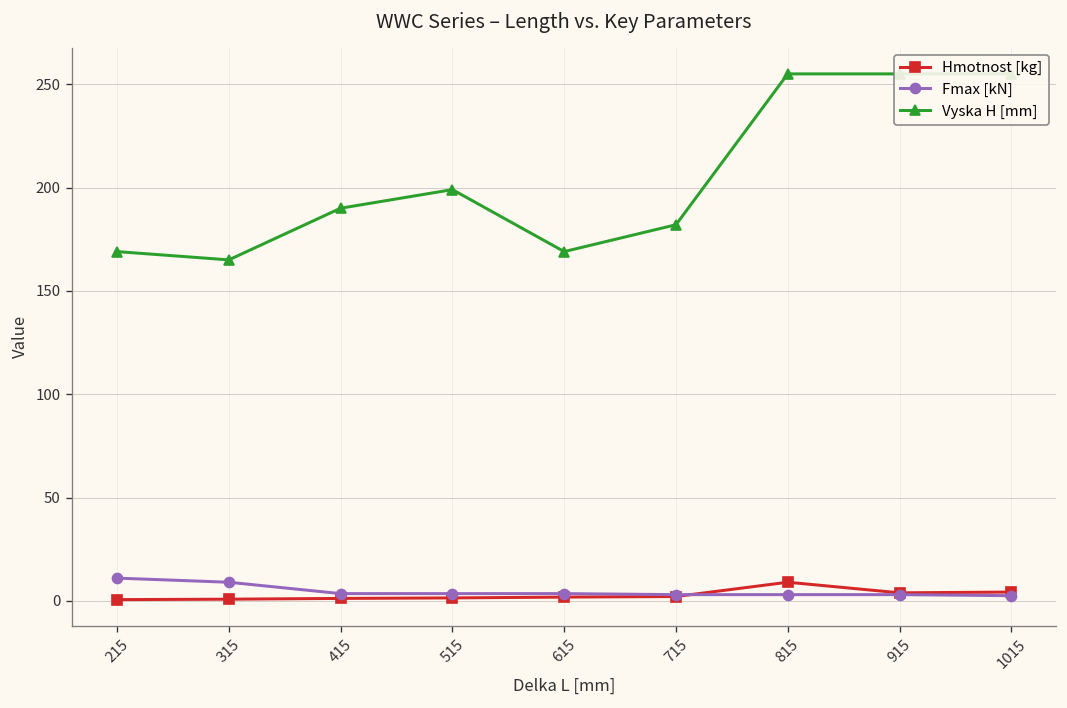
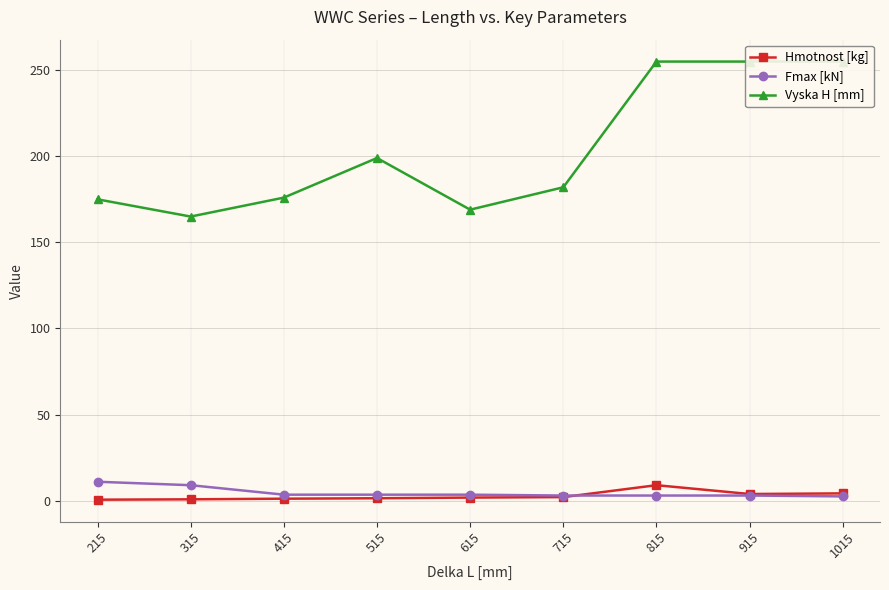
Vyska H [mm], 215: 169 -> 175
Vyska H [mm], 415: 190 -> 176
